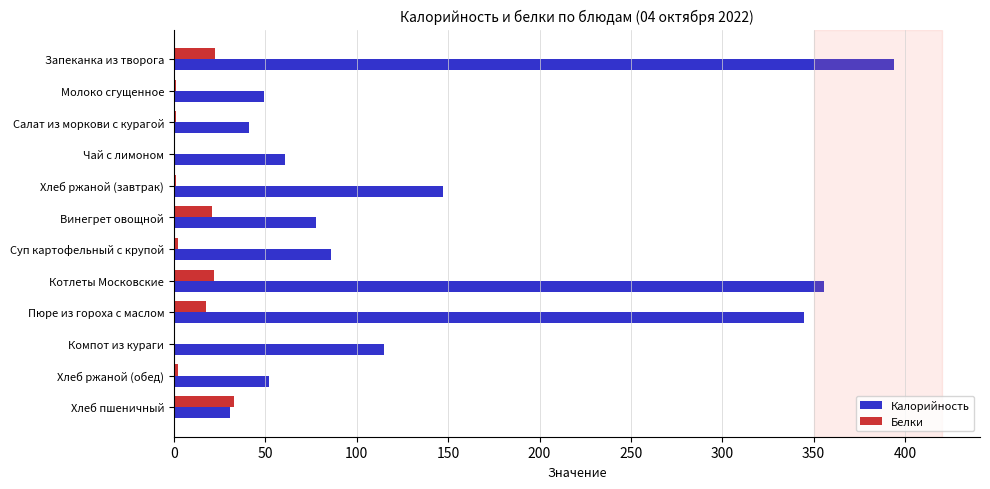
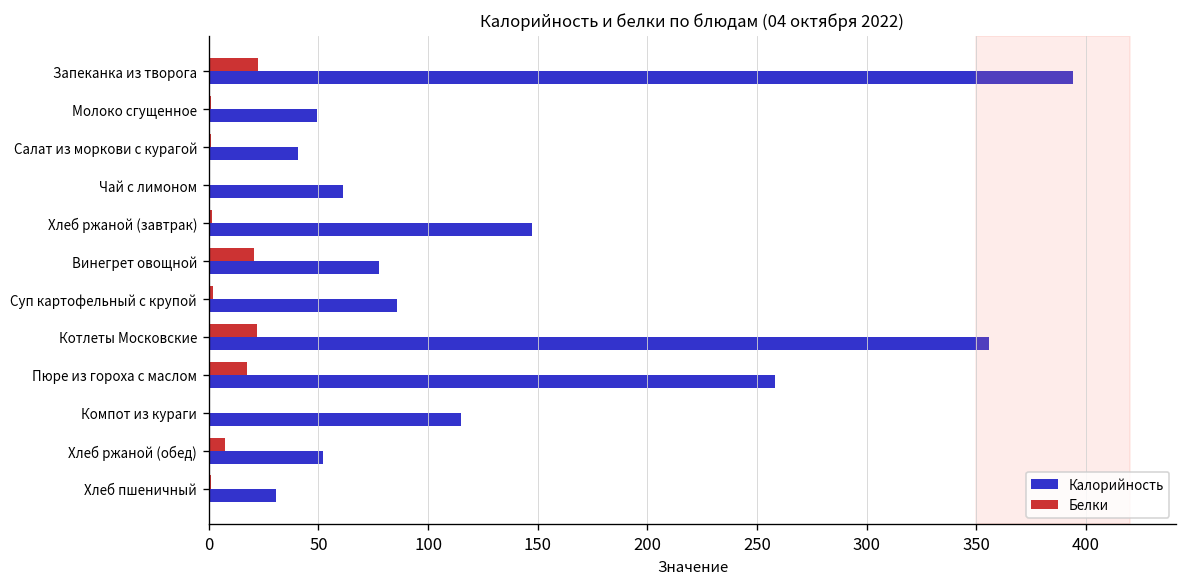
Калорийность, Пюре из гороха с маслом: 345 -> 258
Белки, Хлеб ржаной (обед): 2 -> 7
Белки, Хлеб пшеничный: 33 -> 1
